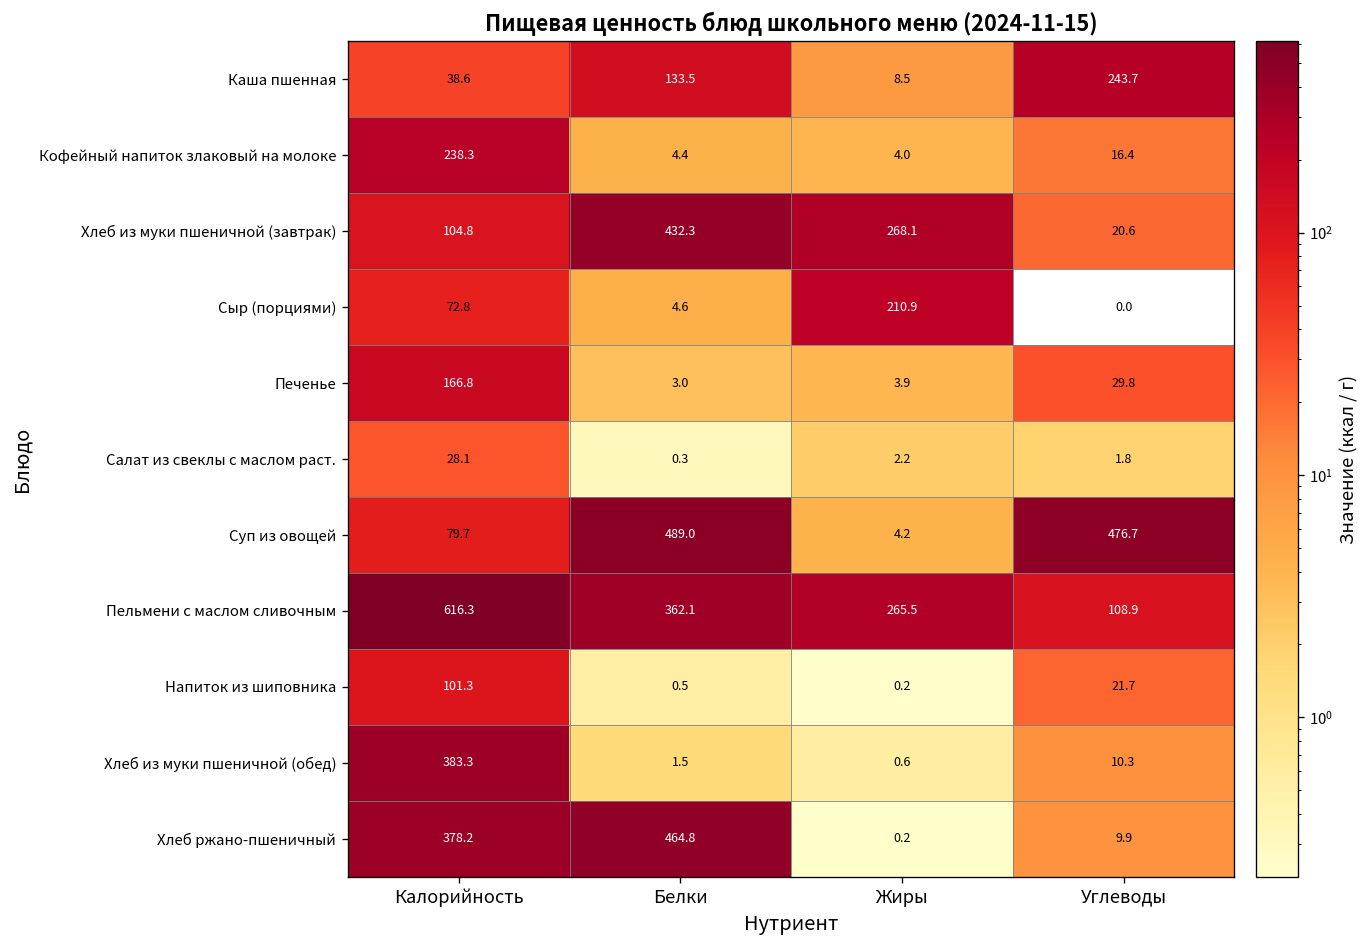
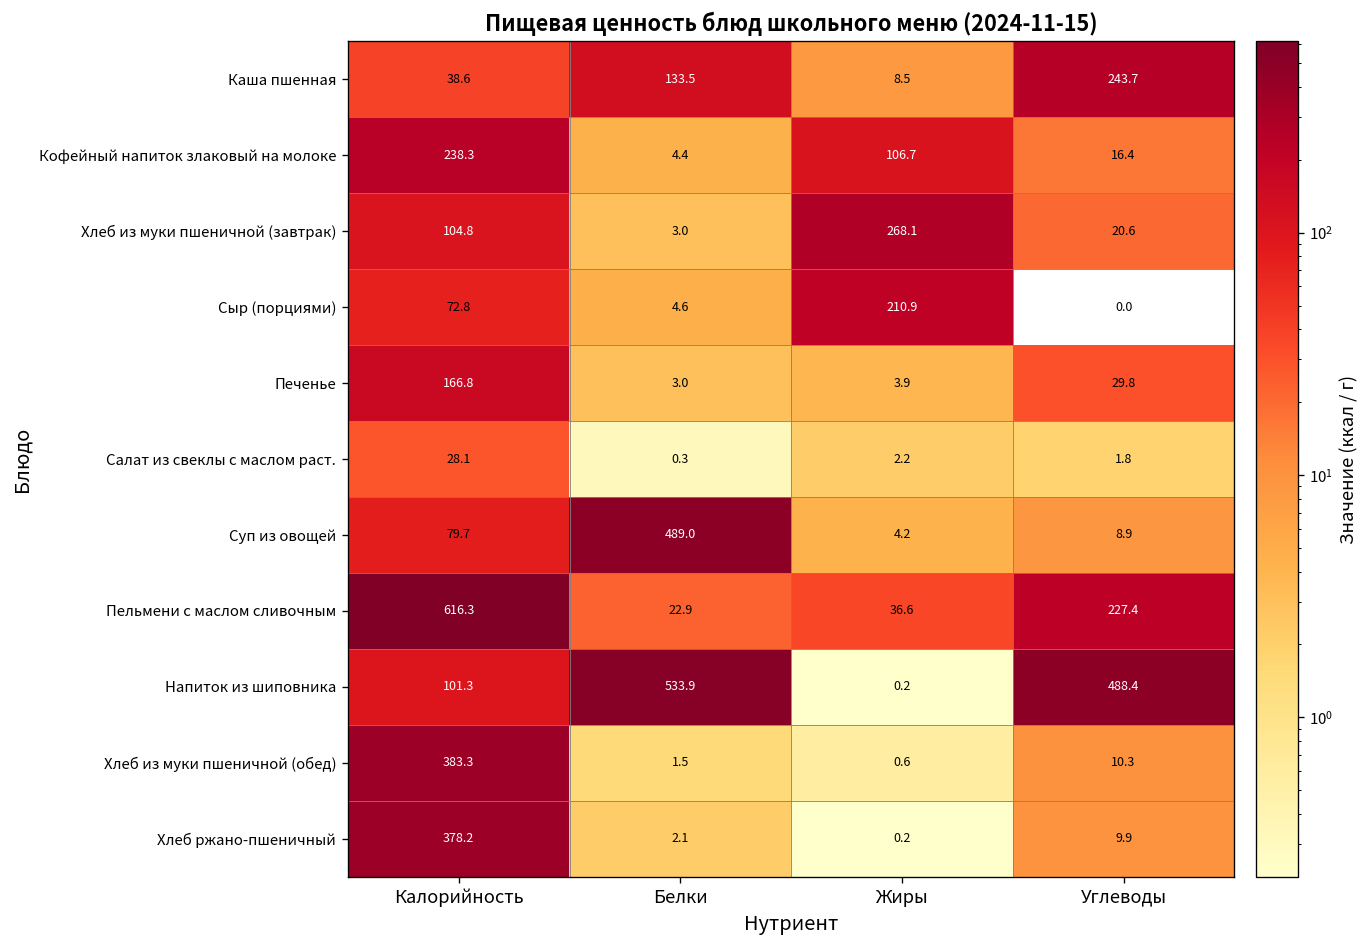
Кофейный напиток злаковый на молоке, Жиры: 4.0 -> 106.7
Хлеб из муки пшеничной (завтрак), Белки: 432.3 -> 3.0
Суп из овощей, Углеводы: 476.7 -> 8.9
Пельмени с маслом сливочным, Белки: 362.1 -> 22.9
Пельмени с маслом сливочным, Жиры: 265.5 -> 36.6
Пельмени с маслом сливочным, Углеводы: 108.9 -> 227.4
Напиток из шиповника, Белки: 0.5 -> 533.9
Напиток из шиповника, Углеводы: 21.7 -> 488.4
Хлеб ржано-пшеничный, Белки: 464.8 -> 2.1
